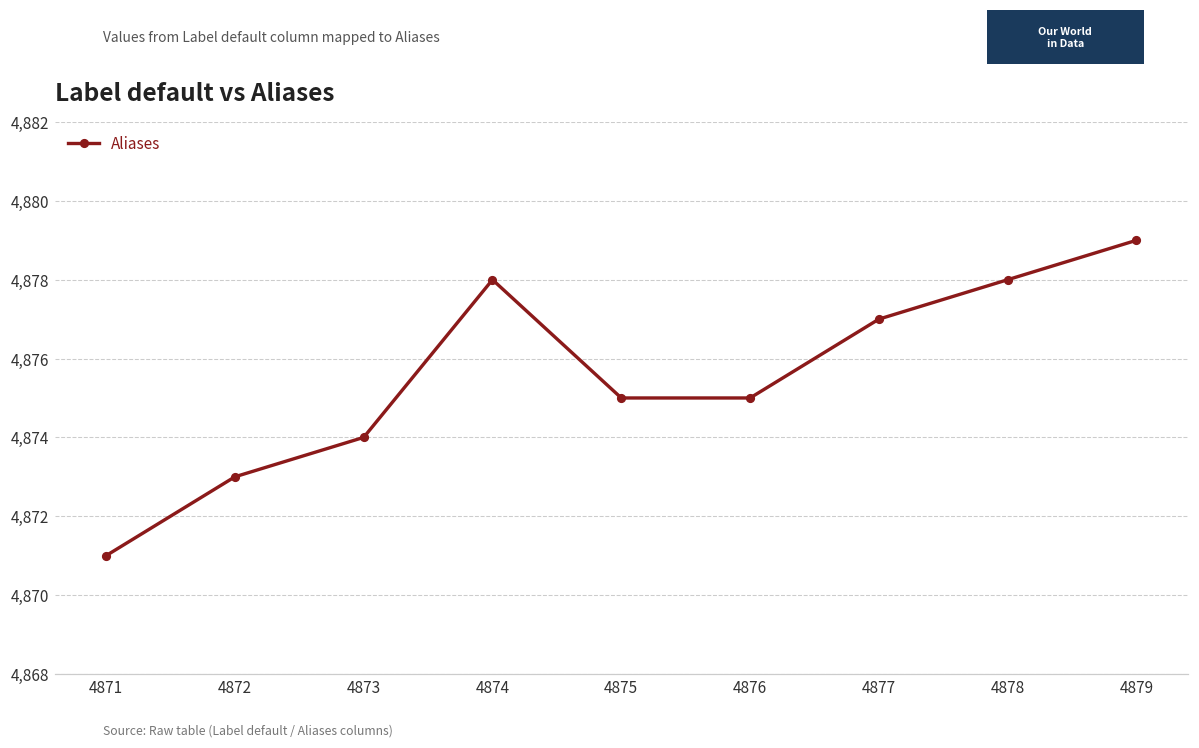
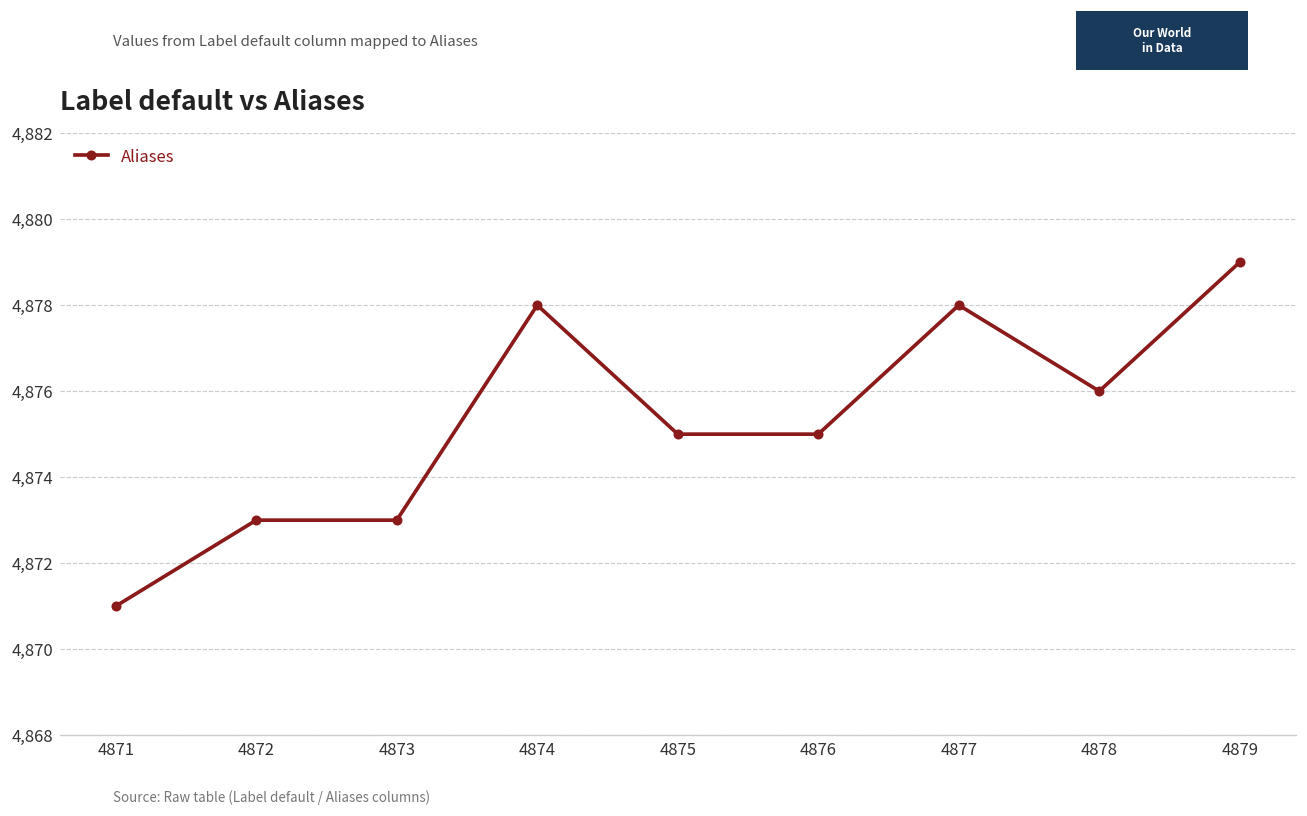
4873: 4,874 -> 4,873
4877: 4,877 -> 4,878
4878: 4,878 -> 4,876
